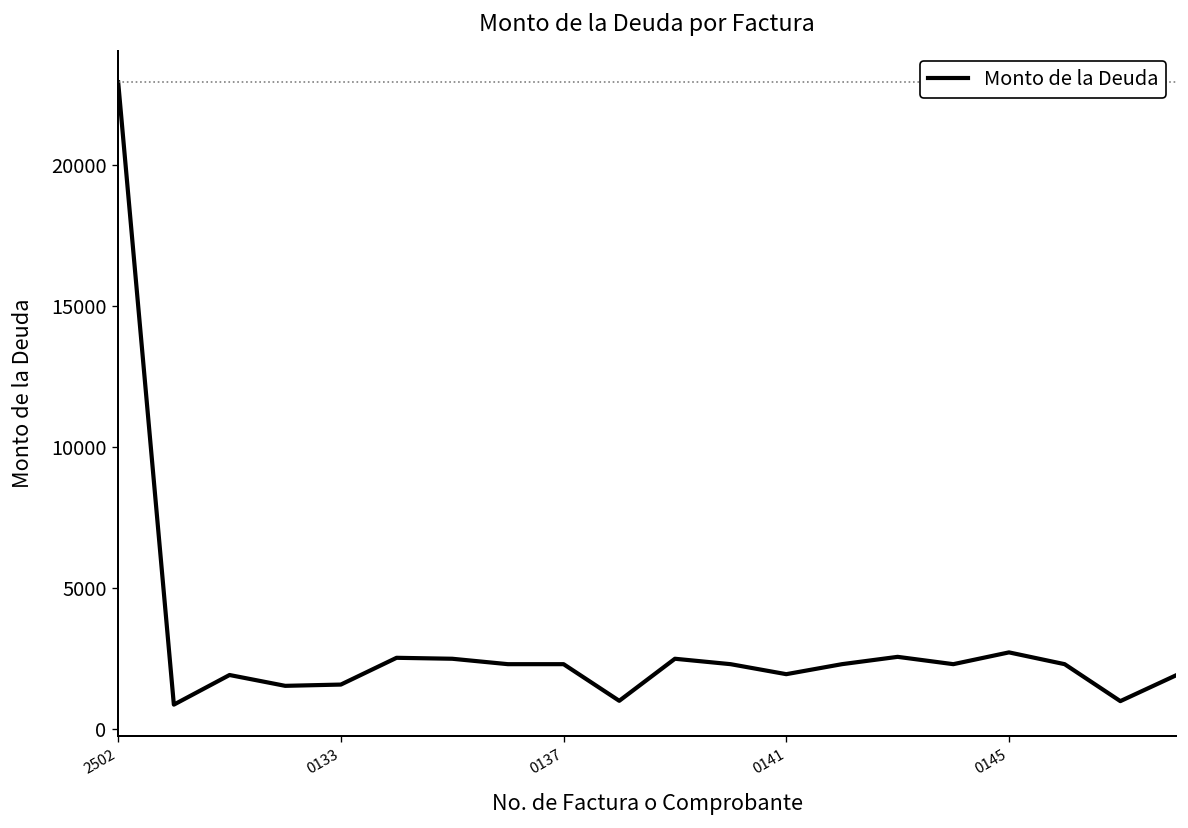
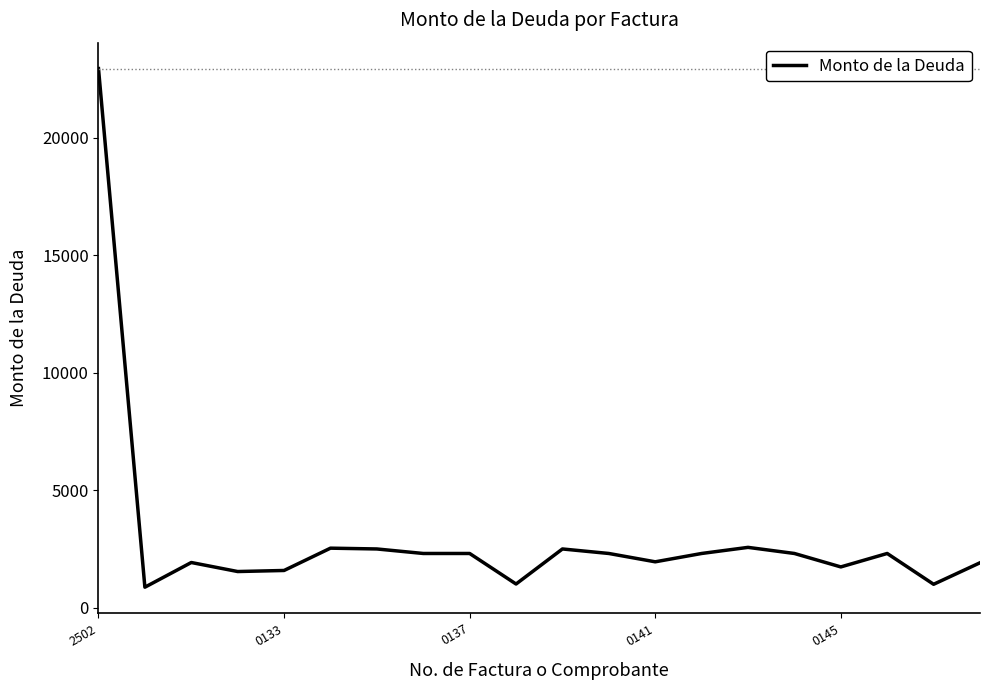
0145: 2700 -> 1700
